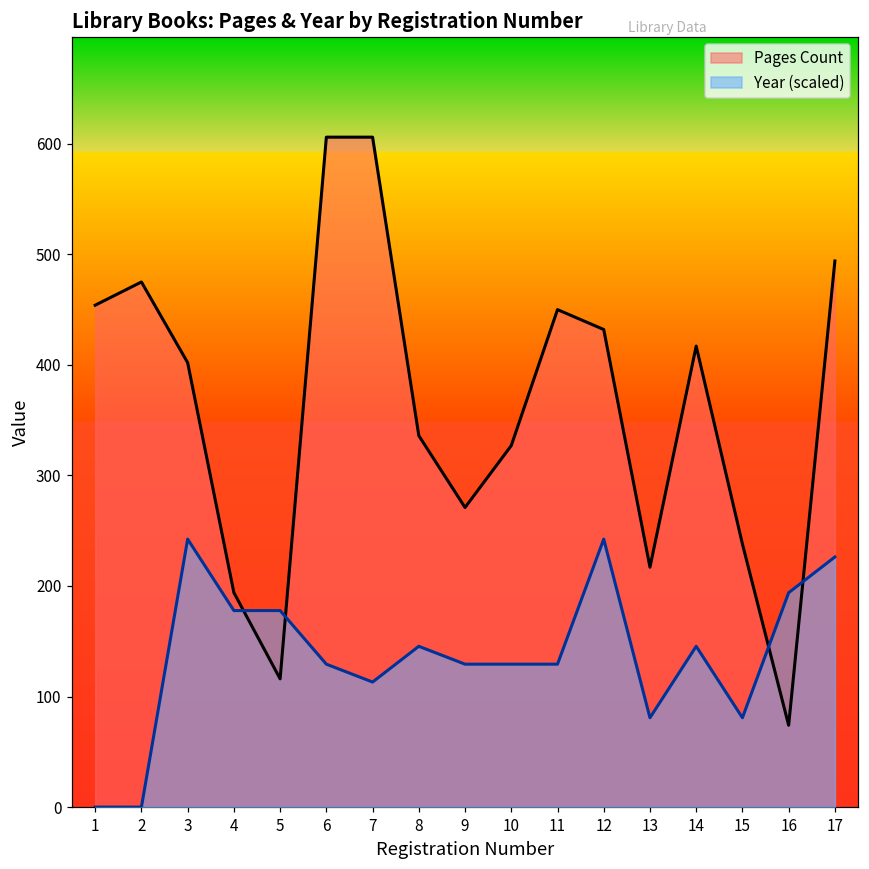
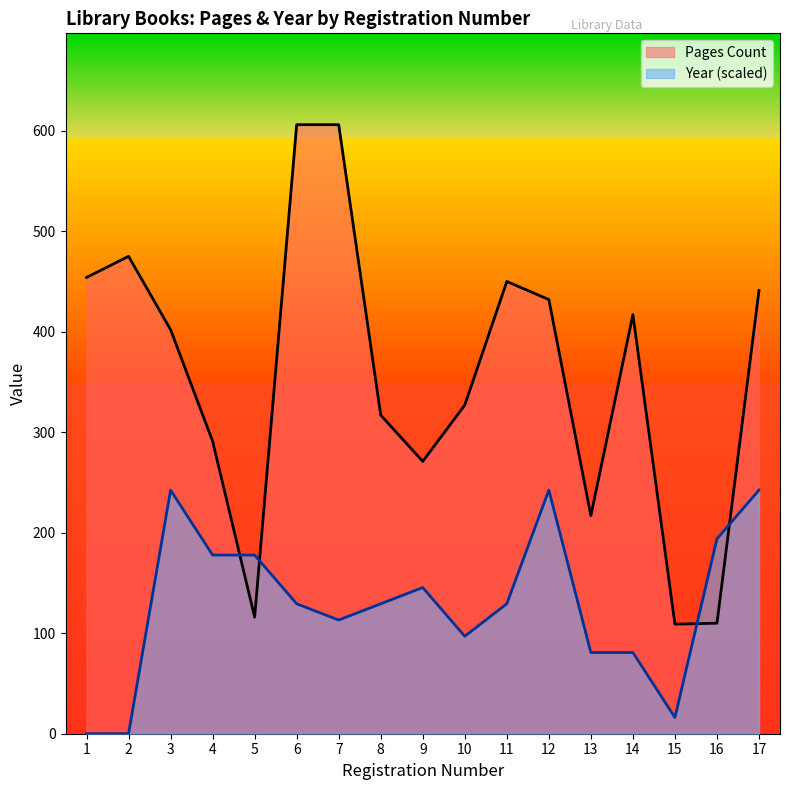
Pages Count, 4: 194 -> 291
Pages Count, 8: 336 -> 317
Year (scaled), 8: 145 -> 129
Year (scaled), 9: 129 -> 145
Year (scaled), 10: 129 -> 97
Year (scaled), 14: 145 -> 81
Pages Count, 15: 238 -> 109
Year (scaled), 15: 81 -> 16
Pages Count, 16: 74 -> 110
Pages Count, 17: 494 -> 441
Year (scaled), 17: 226 -> 242
